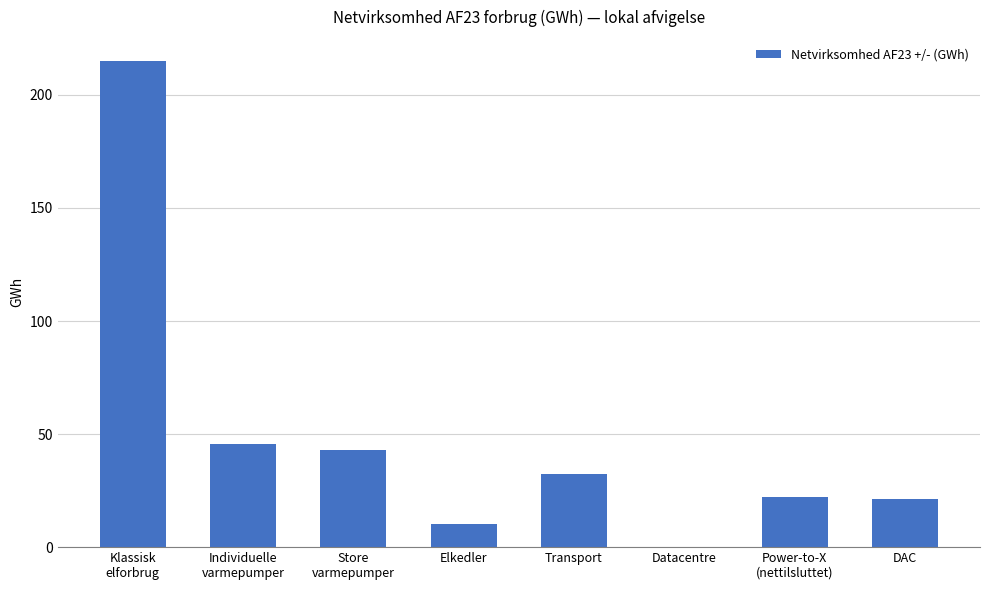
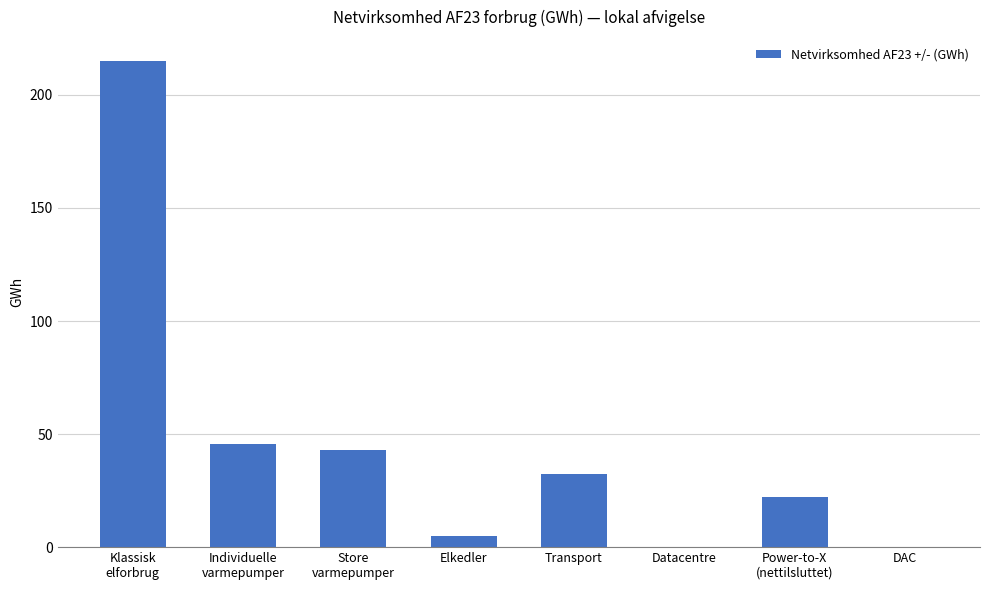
Elkedler: 10 -> 5
DAC: 22 -> 0
